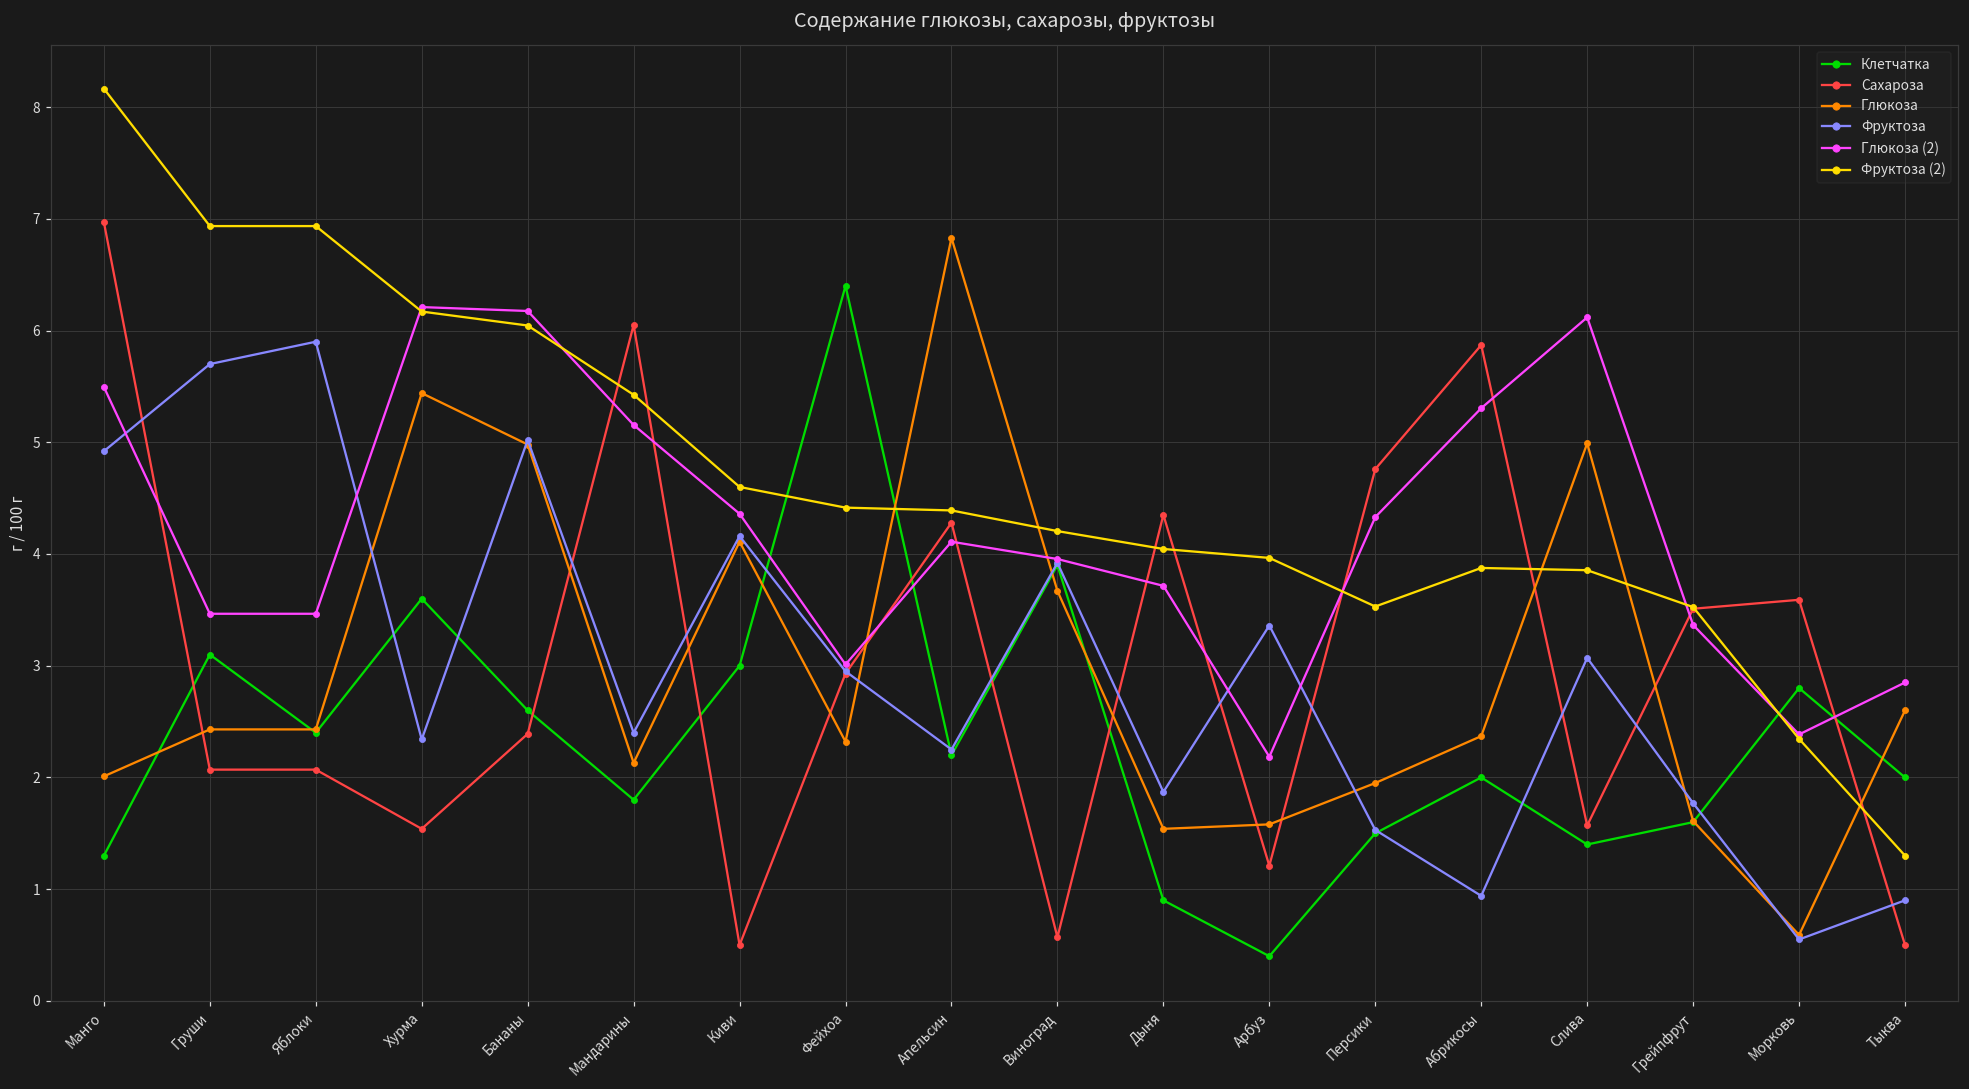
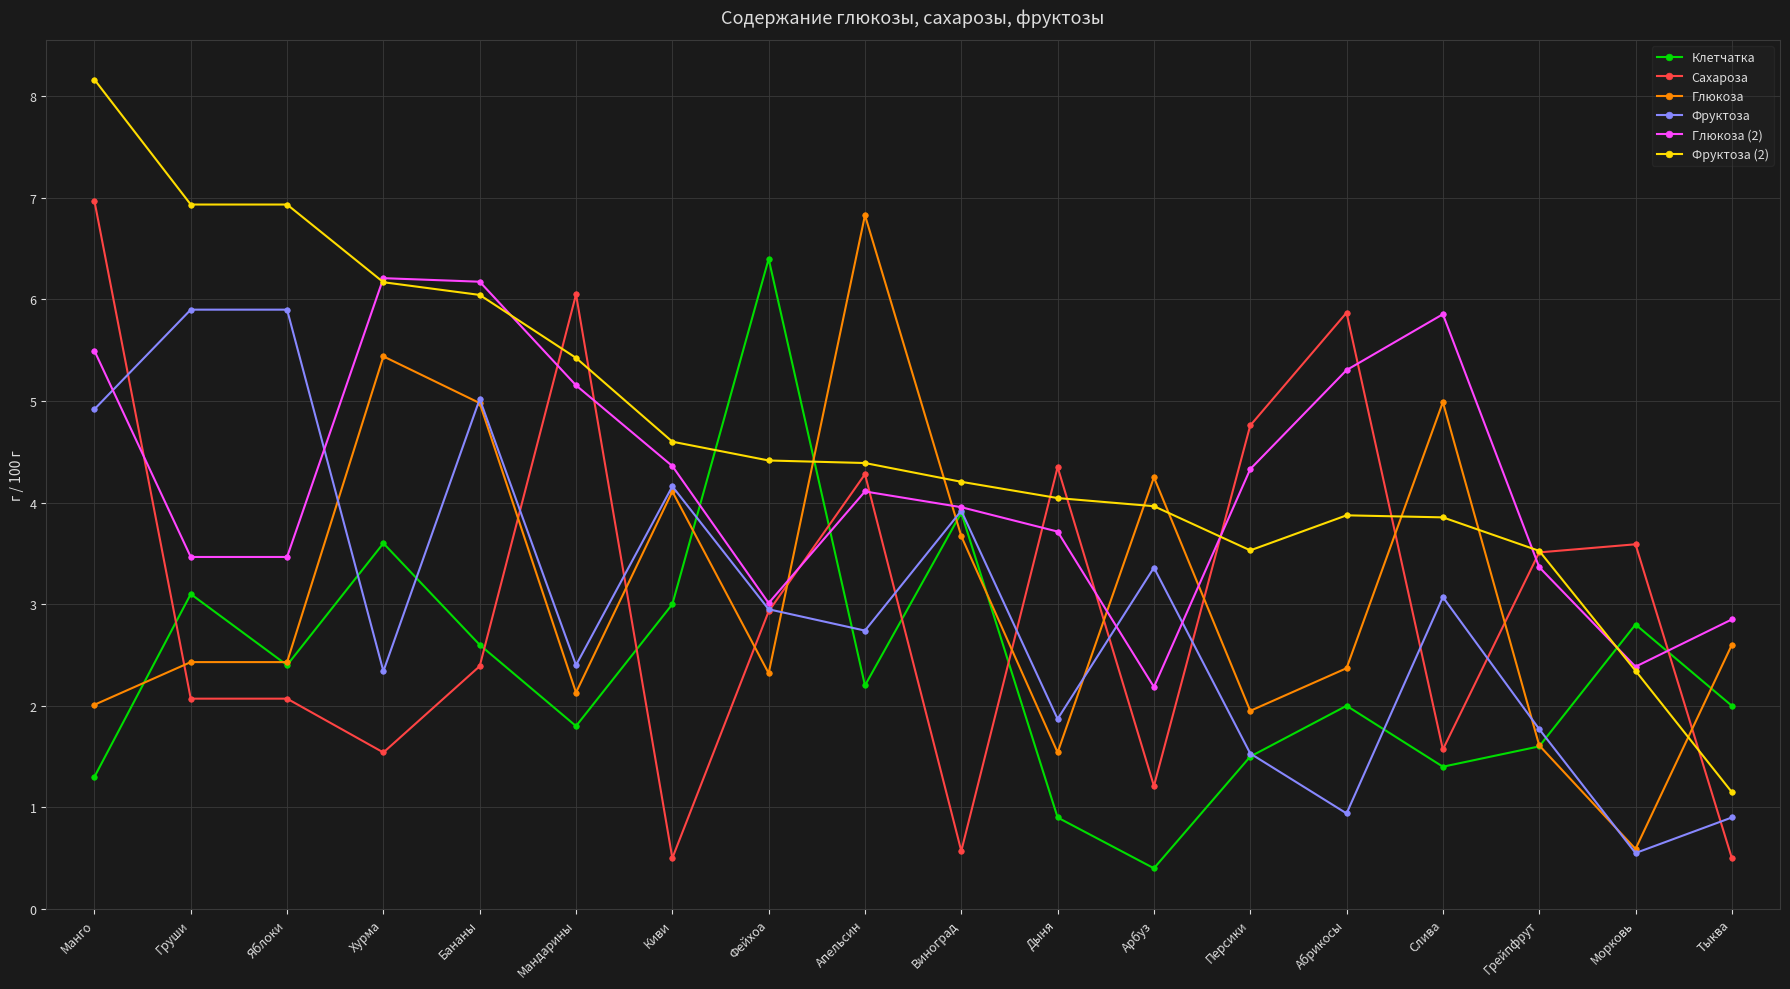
Фруктоза, Груши: 5.7 -> 5.9
Фруктоза, Апельсин: 2.25 -> 2.74
Глюкоза, Арбуз: 1.58 -> 4.25
Глюкоза (2), Слива: 6.12 -> 5.86
Фруктоза (2), Тыква: 1.30 -> 1.15
